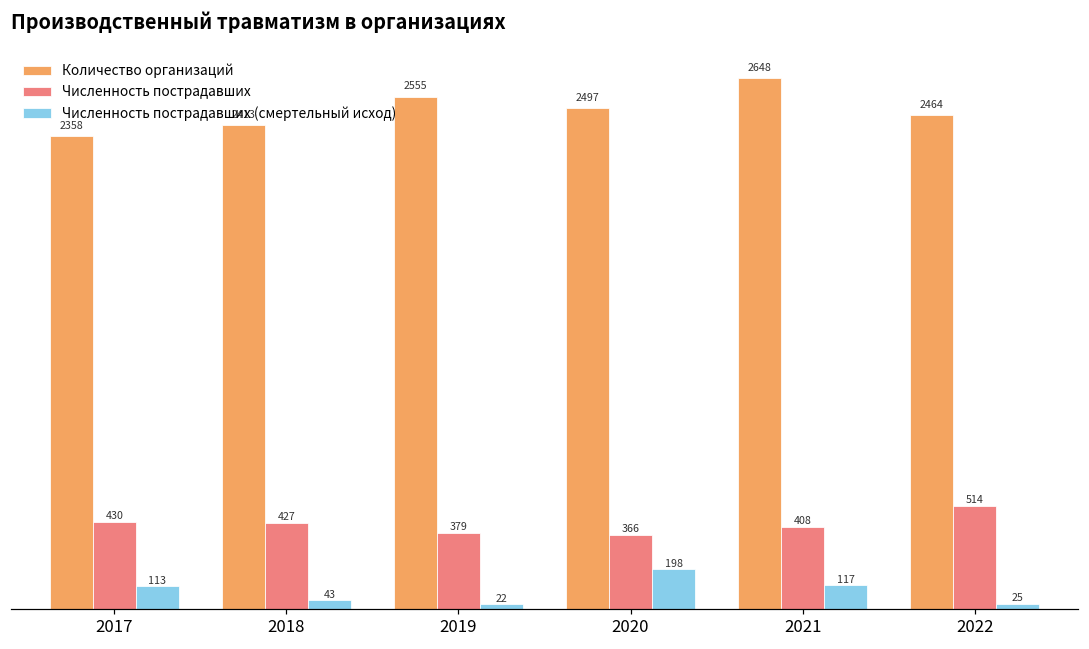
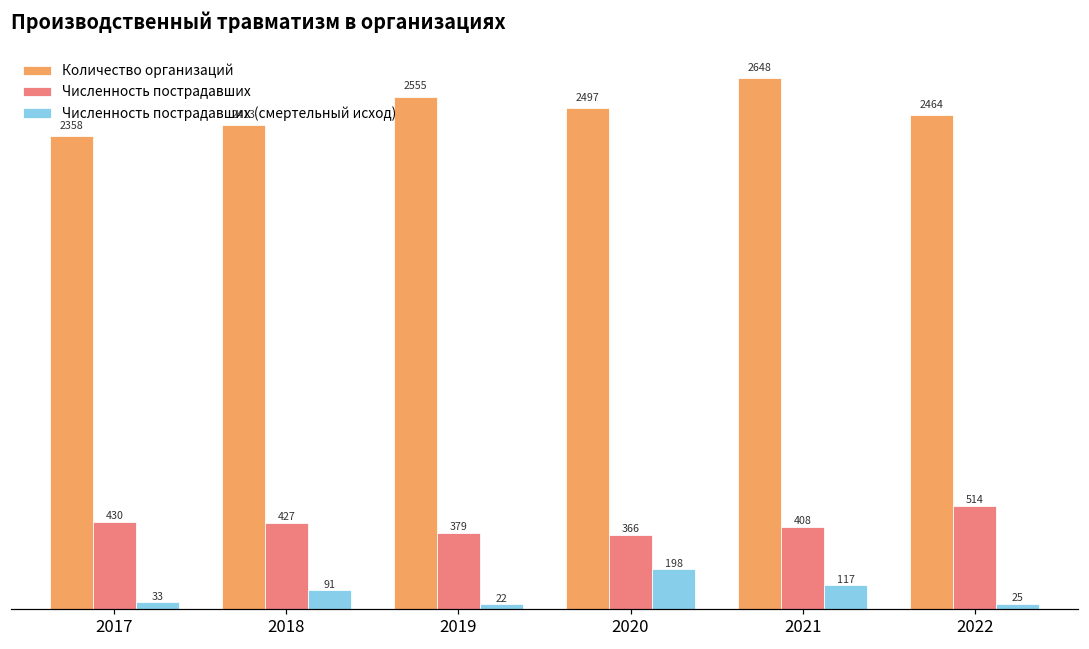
Численность пострадавших (смертельный исход), 2017: 113 -> 33
Численность пострадавших (смертельный исход), 2018: 43 -> 91
